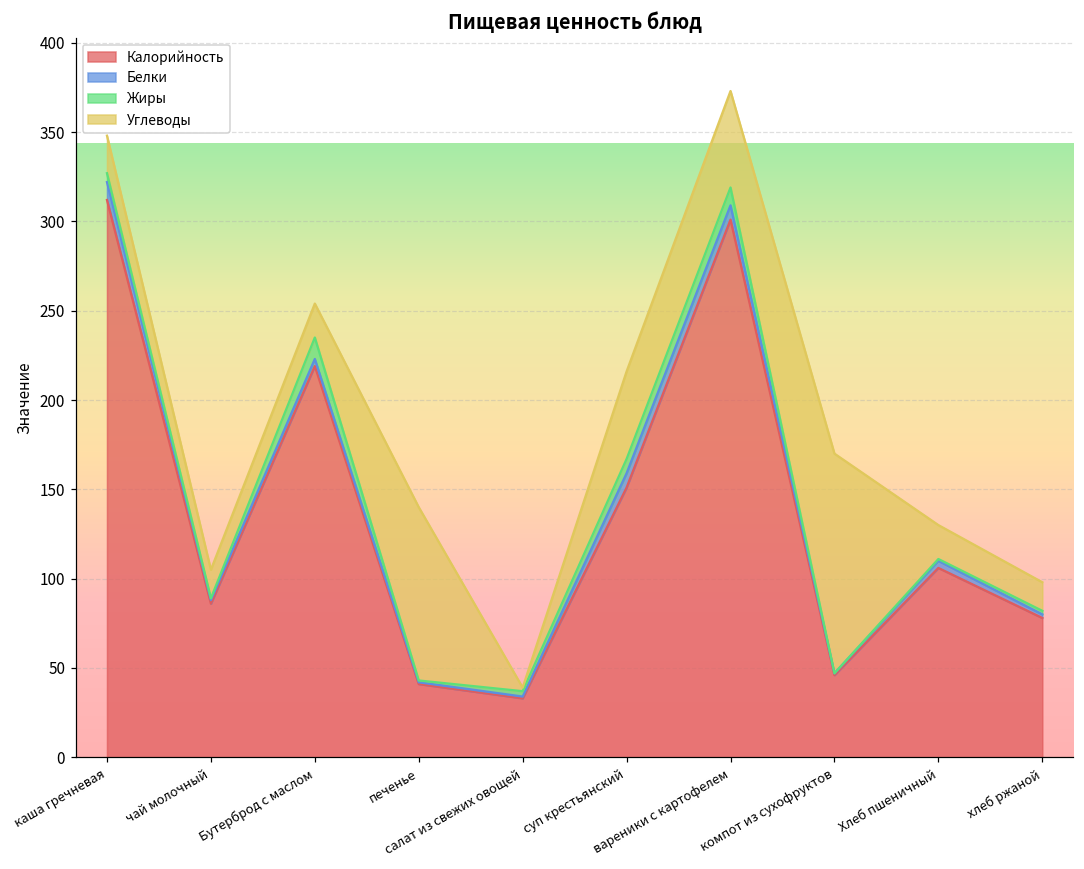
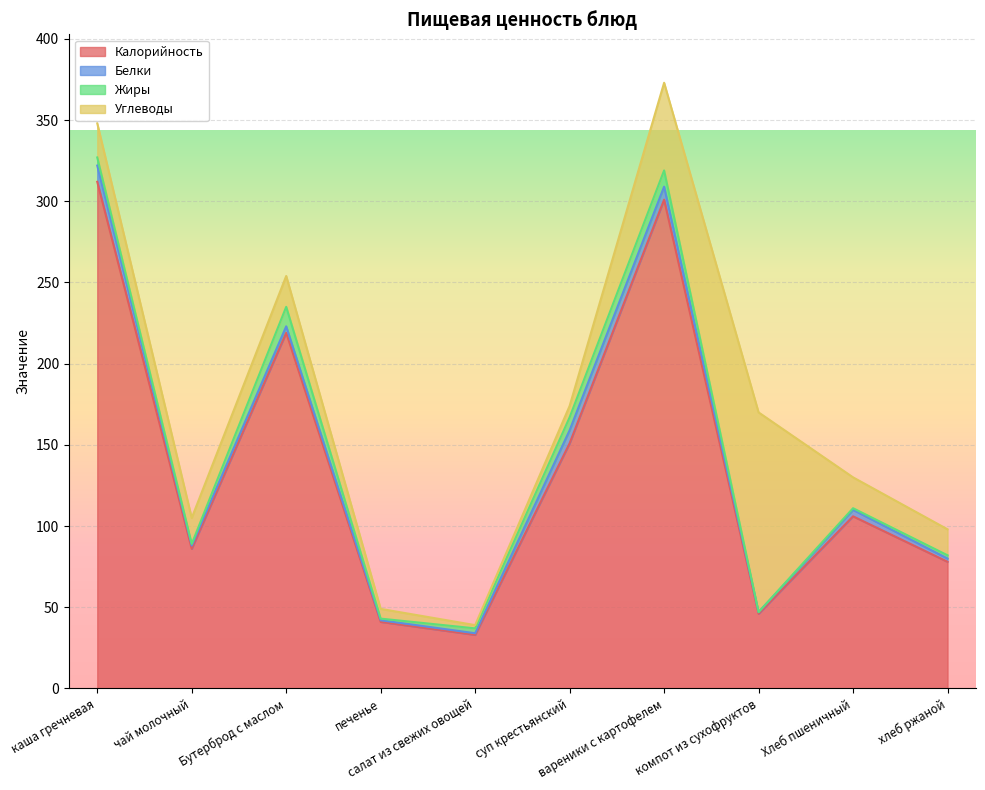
Углеводы, печенье: 97 -> 6
Углеводы, суп крестьянский: 49 -> 7
